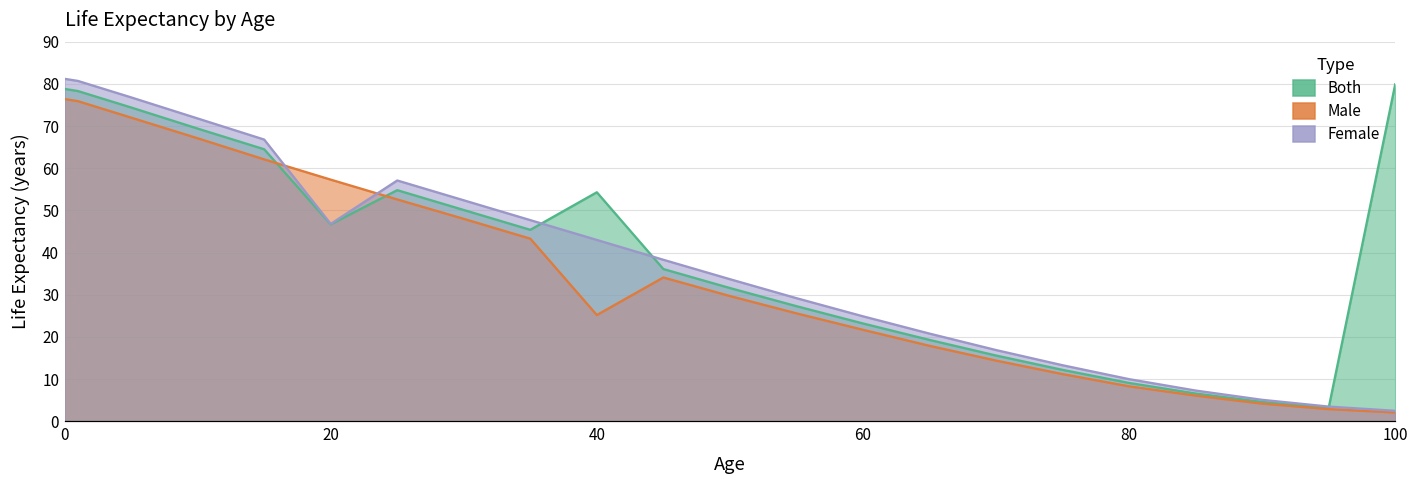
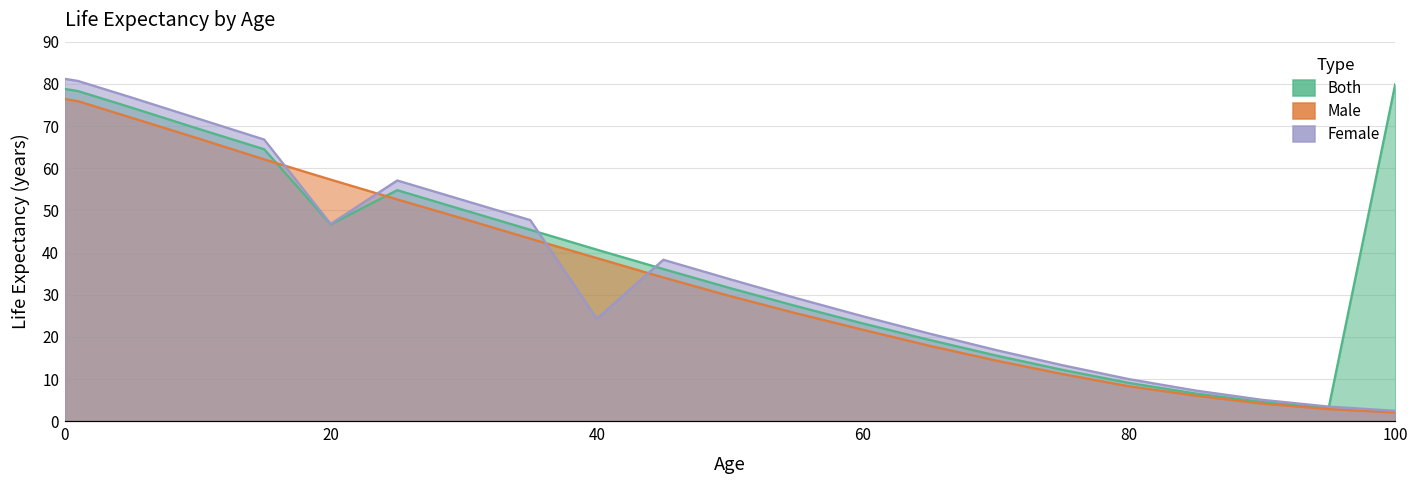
Both, 40: 54 -> 41
Male, 40: 25 -> 39
Female, 40: 43 -> 24
